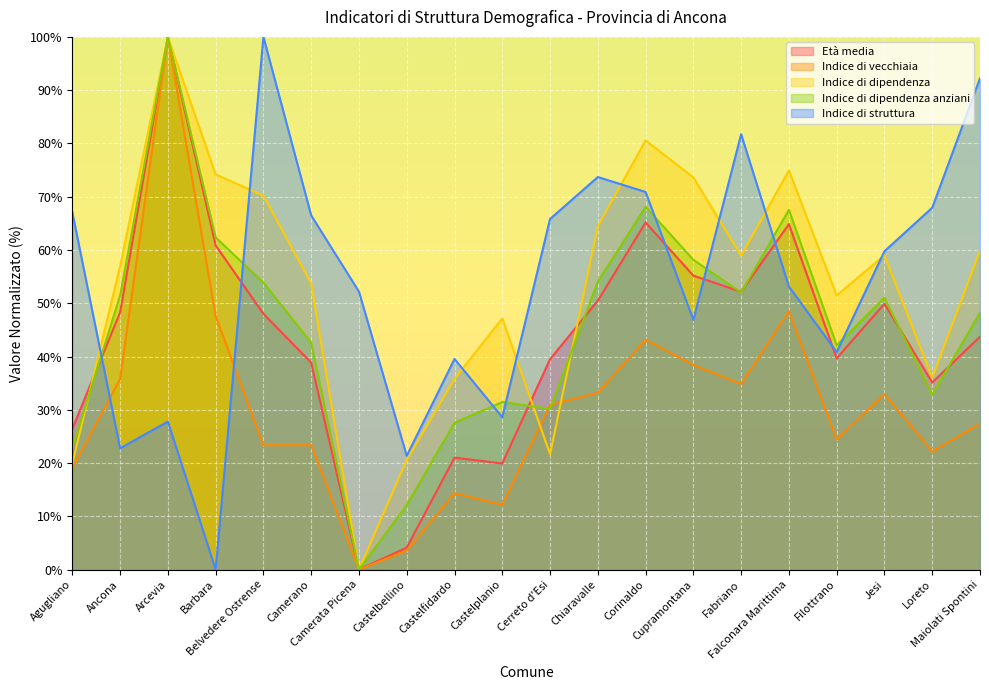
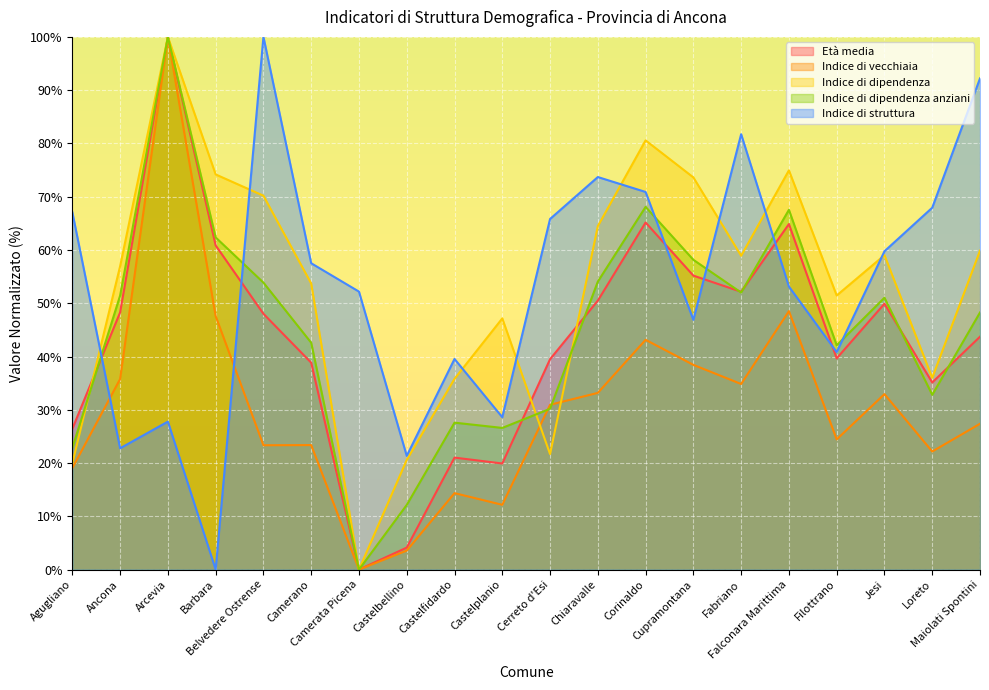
Indice di struttura, Camerano: 66% -> 58%
Indice di dipendenza anziani, Castelplanio: 31% -> 27%
